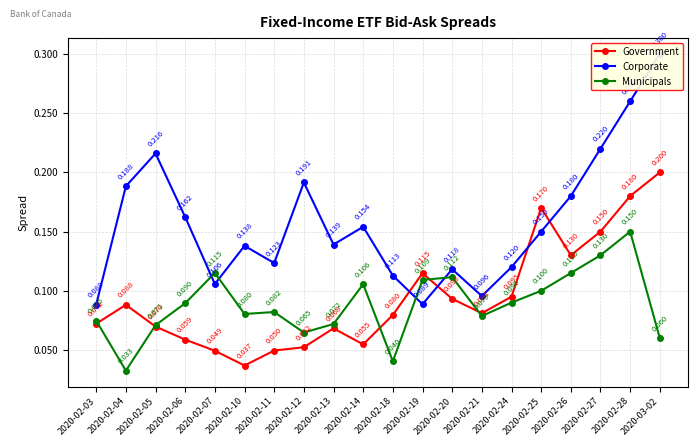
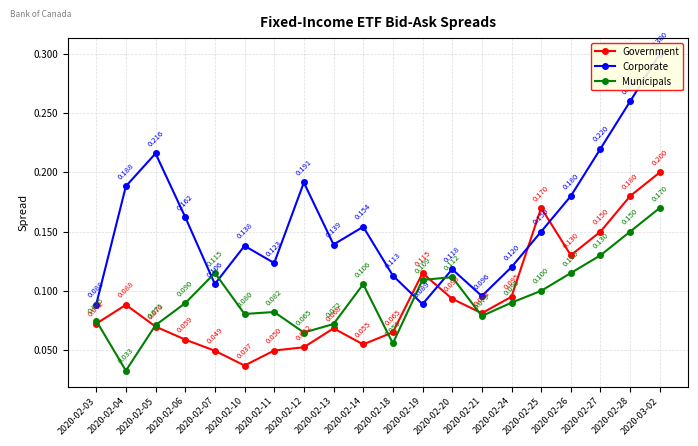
Government, 2020-02-18: 0.080 -> 0.065
Municipals, 2020-02-18: 0.040 -> 0.056
Municipals, 2020-03-02: 0.060 -> 0.170
